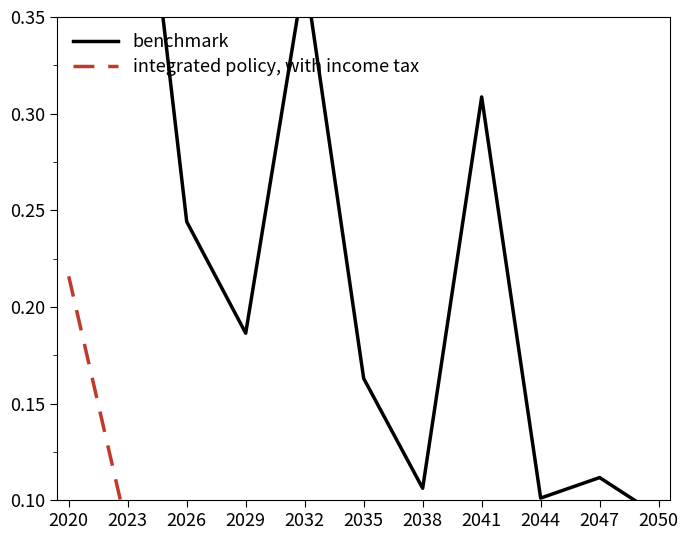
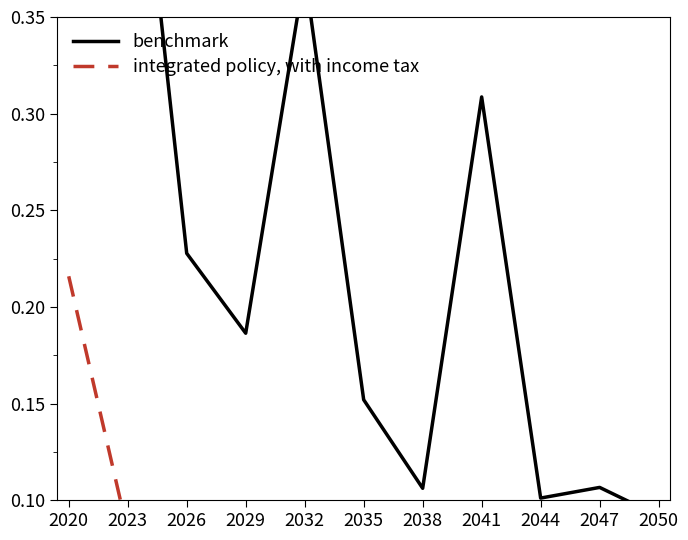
benchmark, 2026: 0.244 -> 0.228
benchmark, 2035: 0.163 -> 0.152
benchmark, 2047: 0.112 -> 0.107
